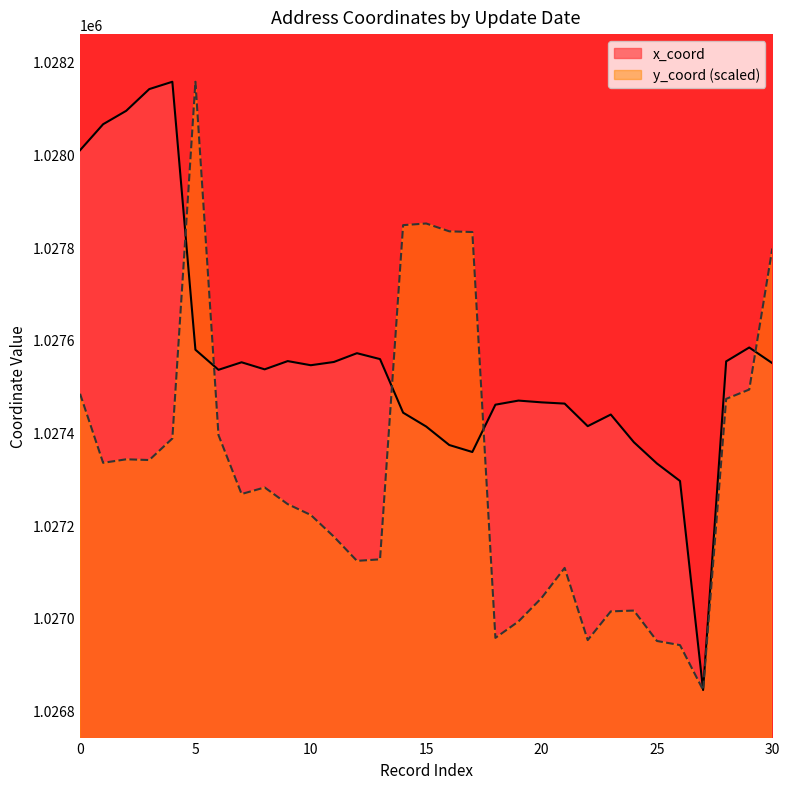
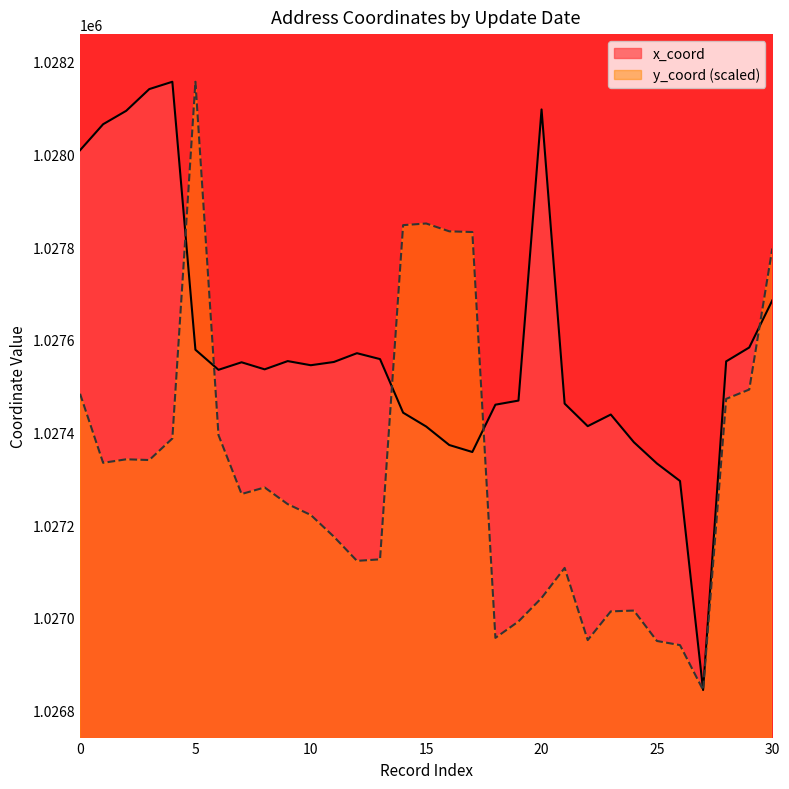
x_coord, 20: 1027460 -> 1028100
x_coord, 30: 1027550 -> 1027690
